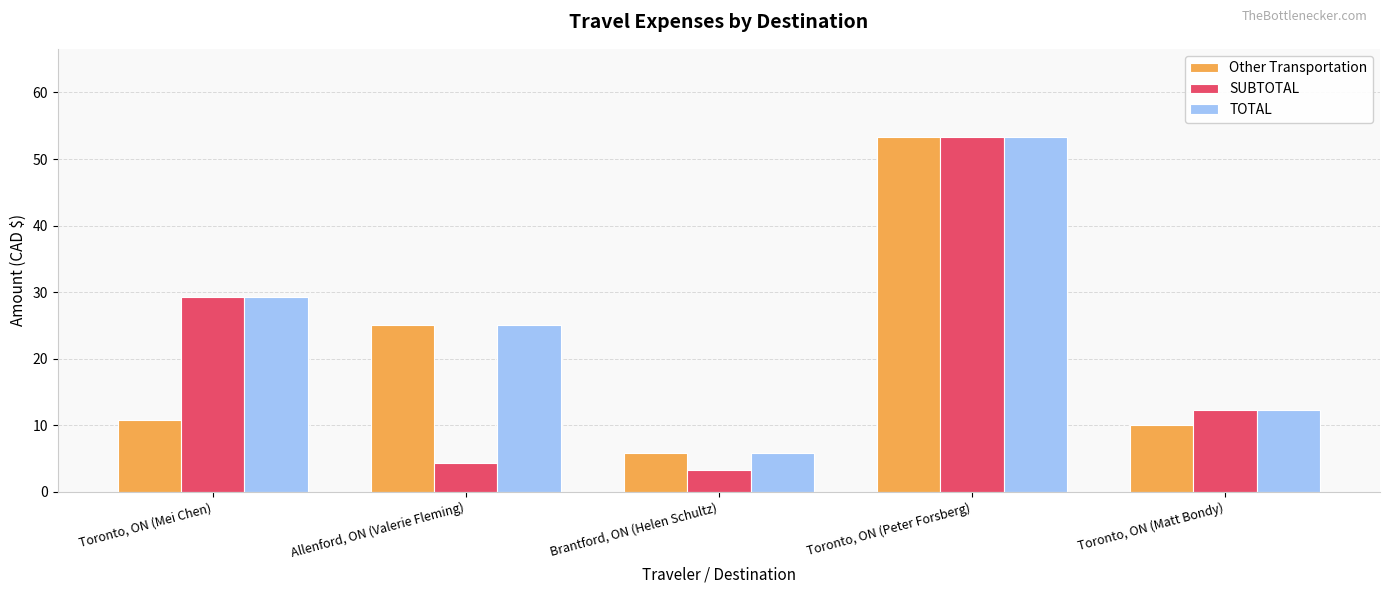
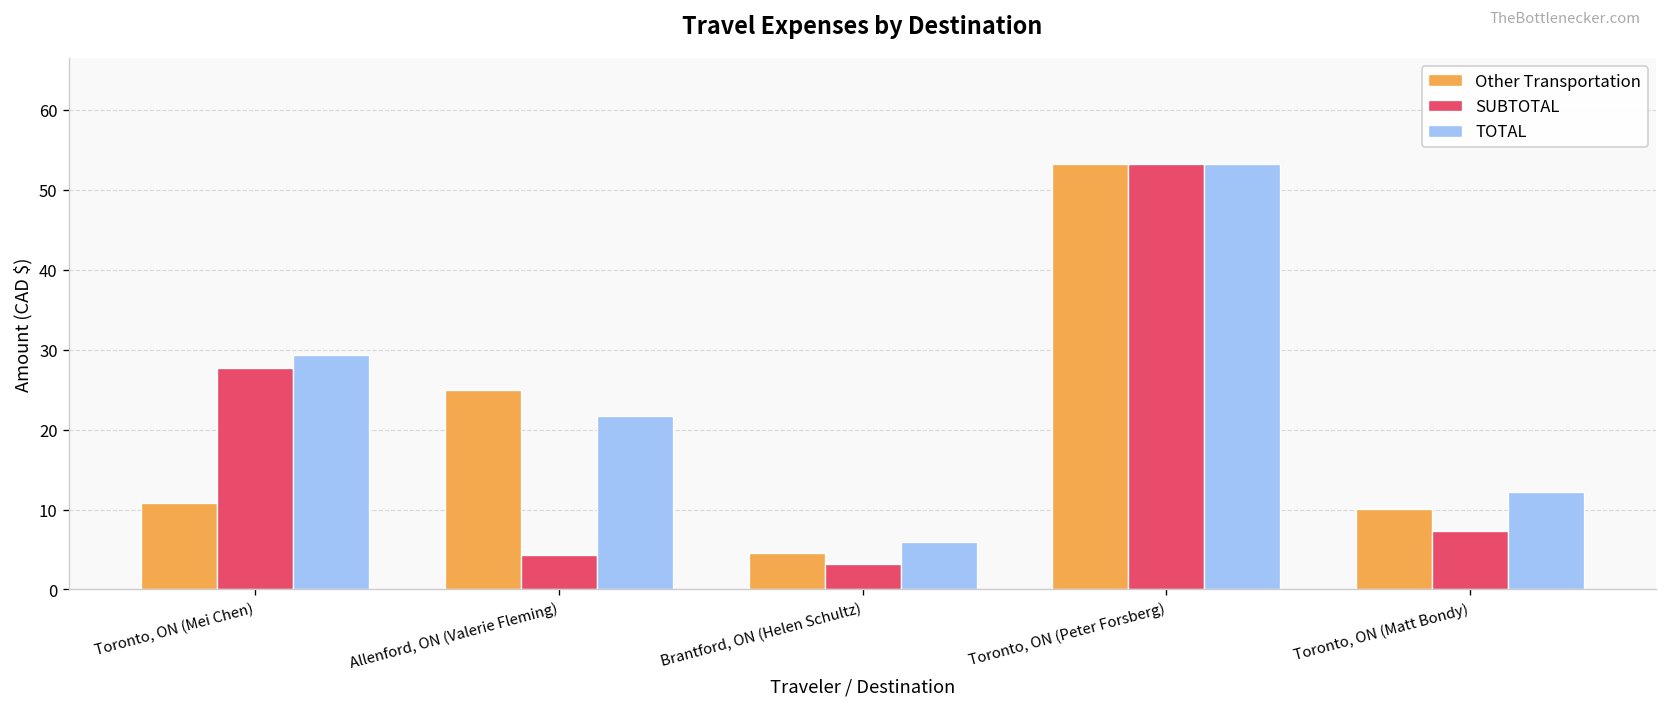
SUBTOTAL, Toronto, ON (Mei Chen): 29 -> 28
TOTAL, Allenford, ON (Valerie Fleming): 25 -> 22
Other Transportation, Brantford, ON (Helen Schultz): 6 -> 5
SUBTOTAL, Toronto, ON (Matt Bondy): 12 -> 7
